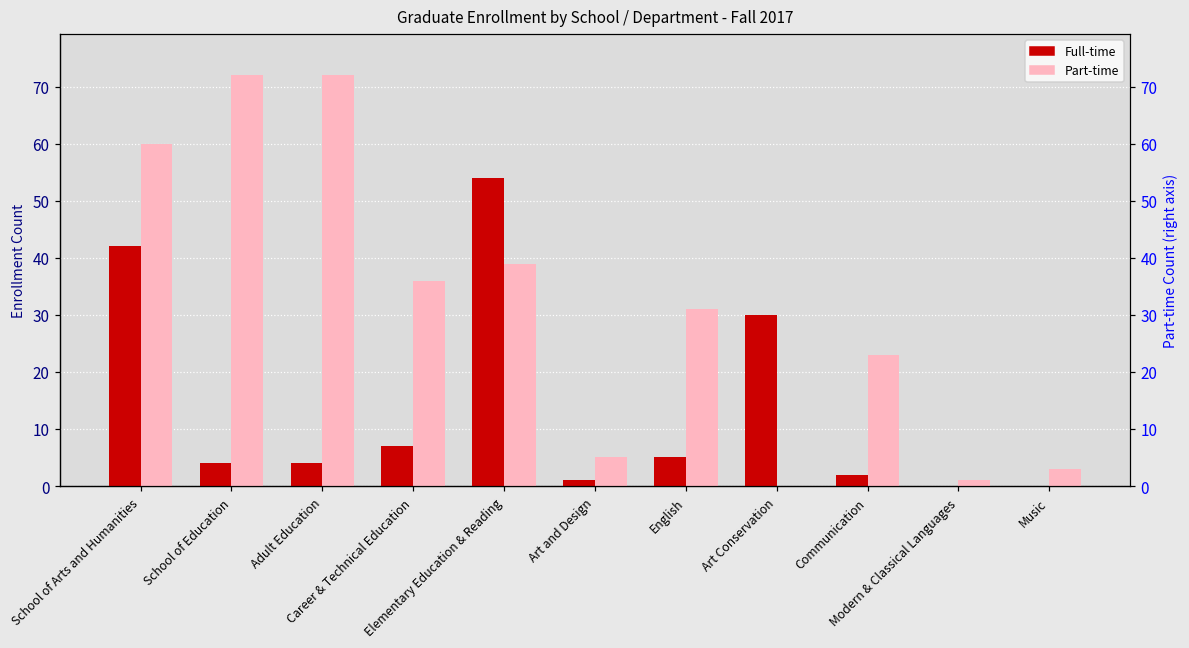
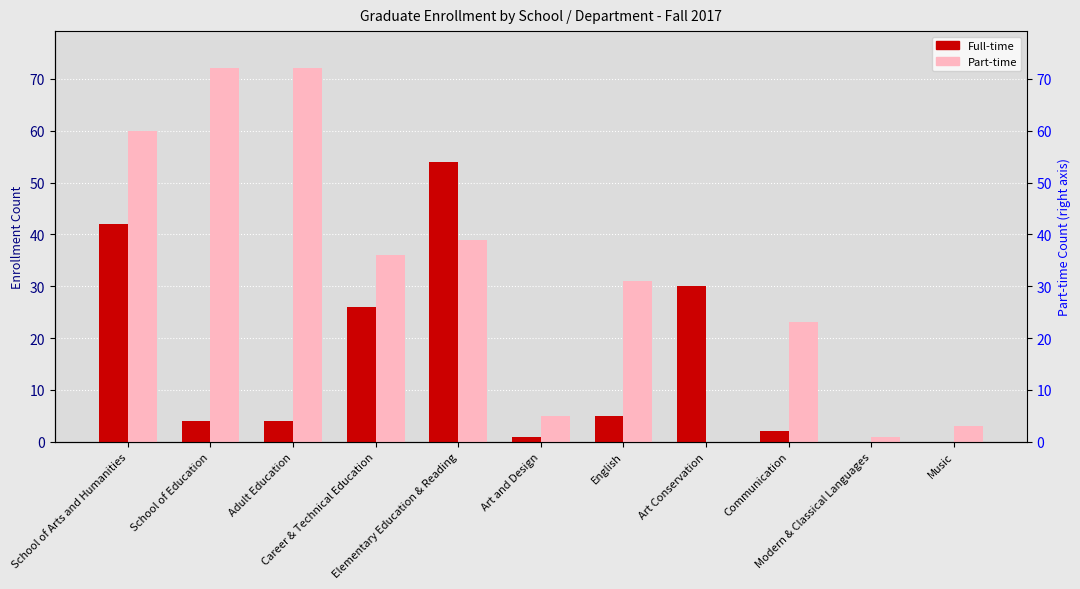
Full-time, Career & Technical Education: 7 -> 26
